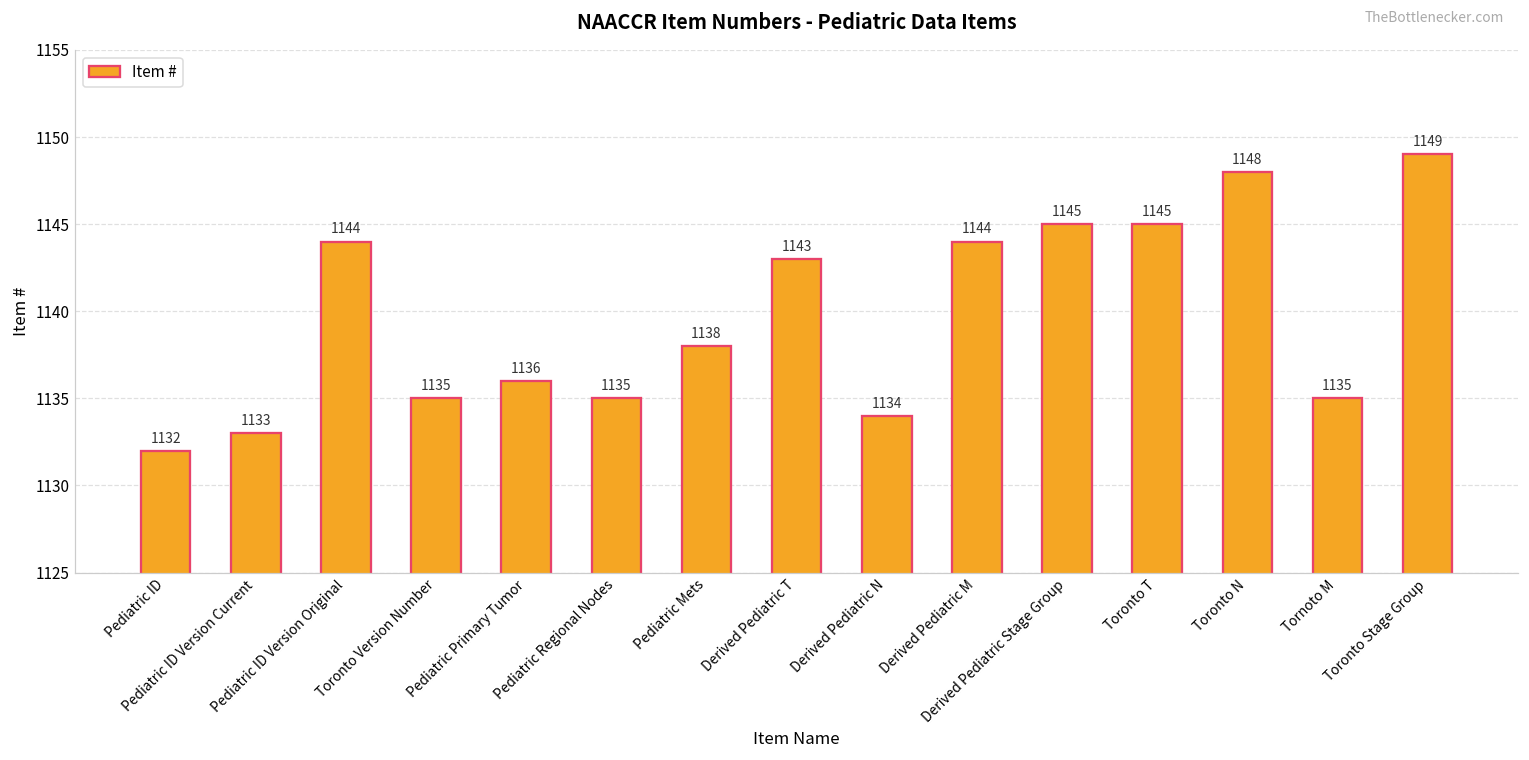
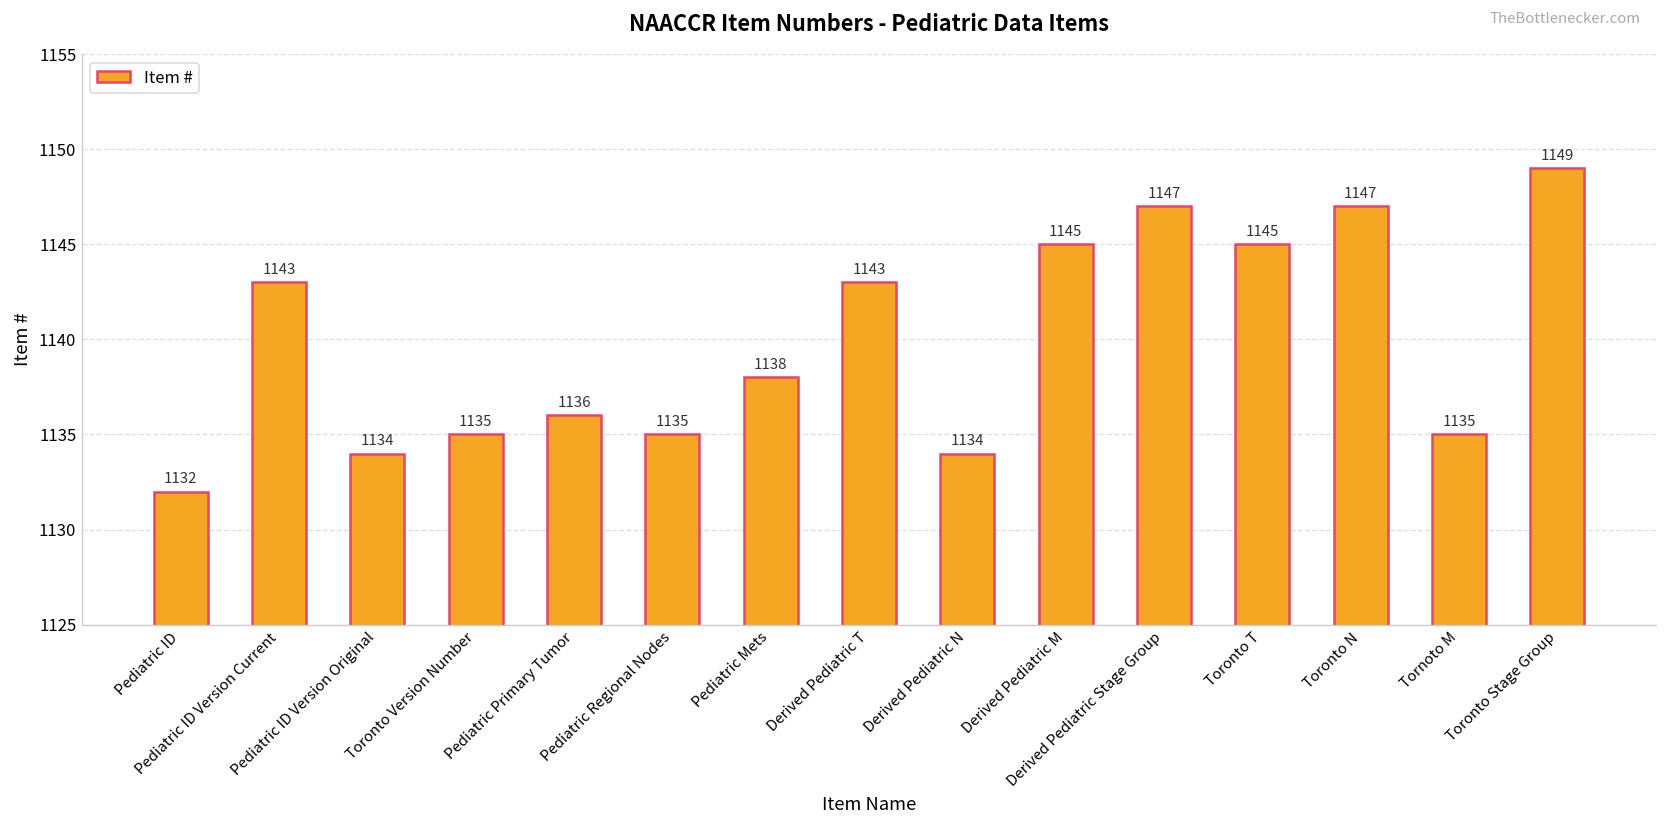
Pediatric ID Version Current: 1133 -> 1143
Pediatric ID Version Original: 1144 -> 1134
Derived Pediatric M: 1144 -> 1145
Derived Pediatric Stage Group: 1145 -> 1147
Toronto N: 1148 -> 1147
